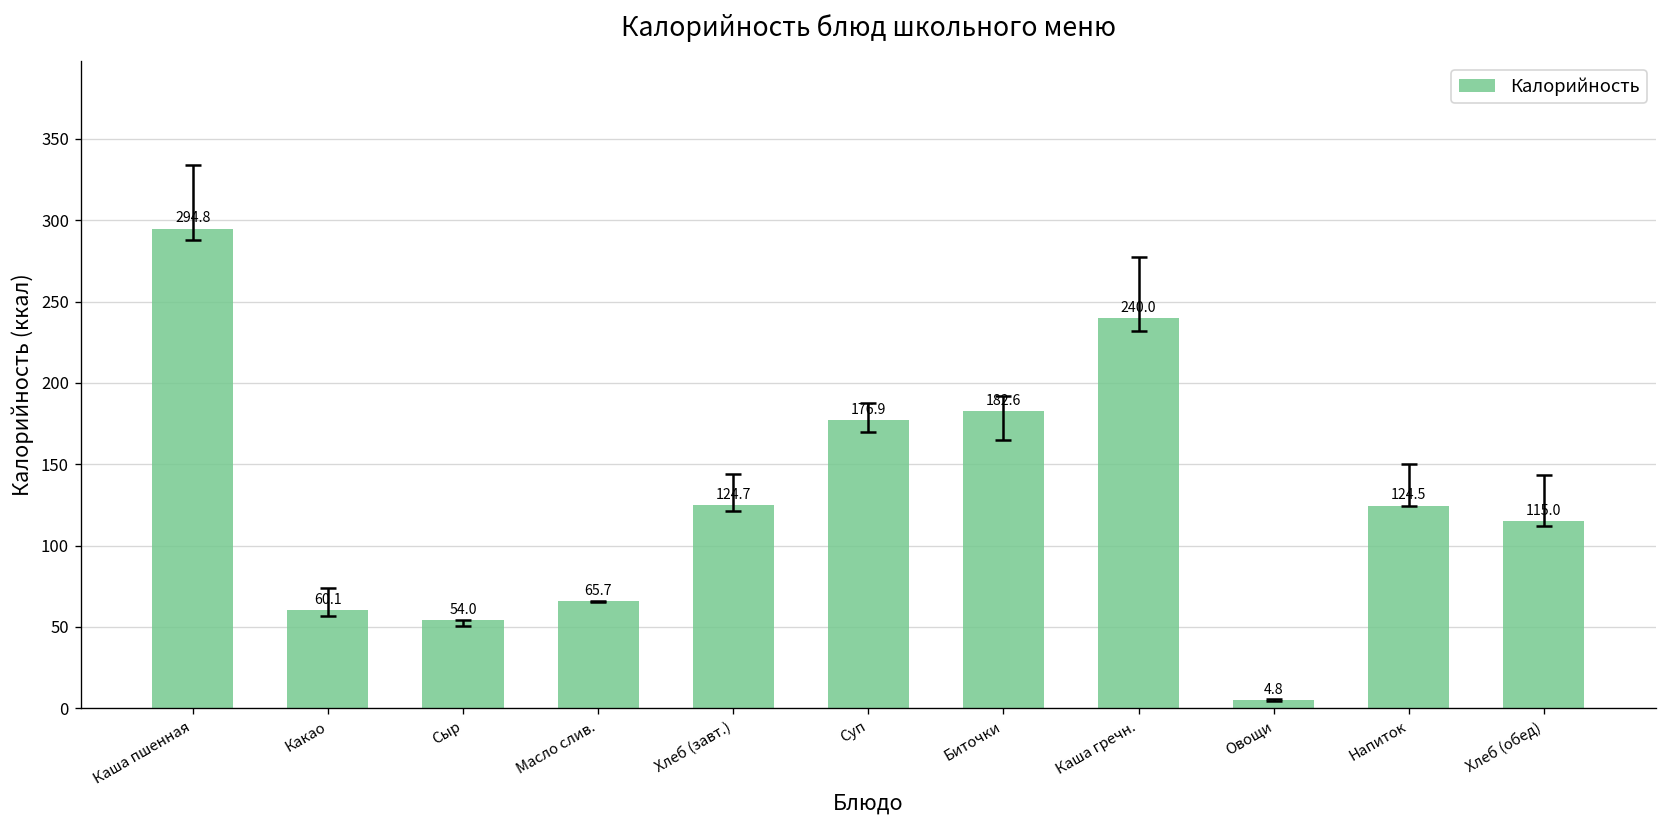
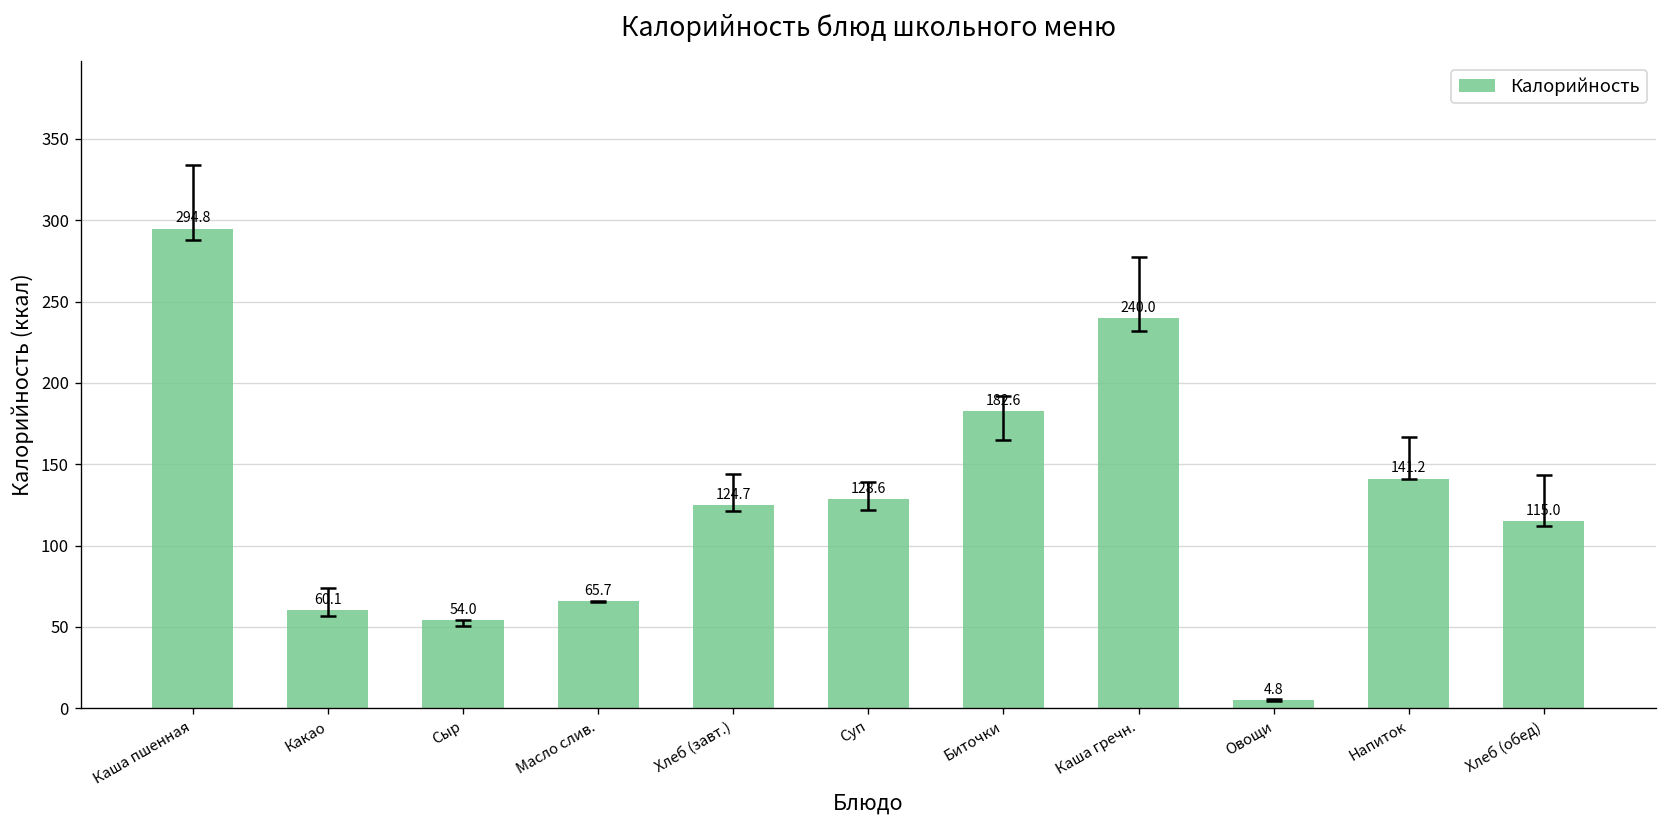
Калорийность, Суп: 176.9 -> 128.6
Калорийность, Напиток: 124.5 -> 141.2
